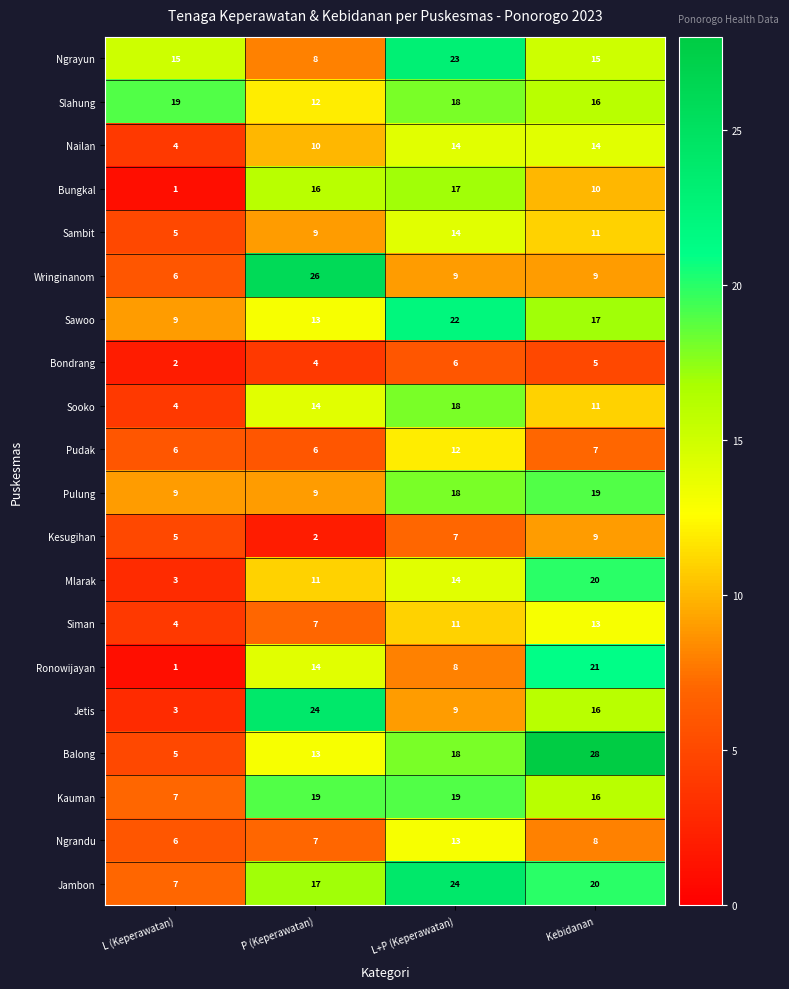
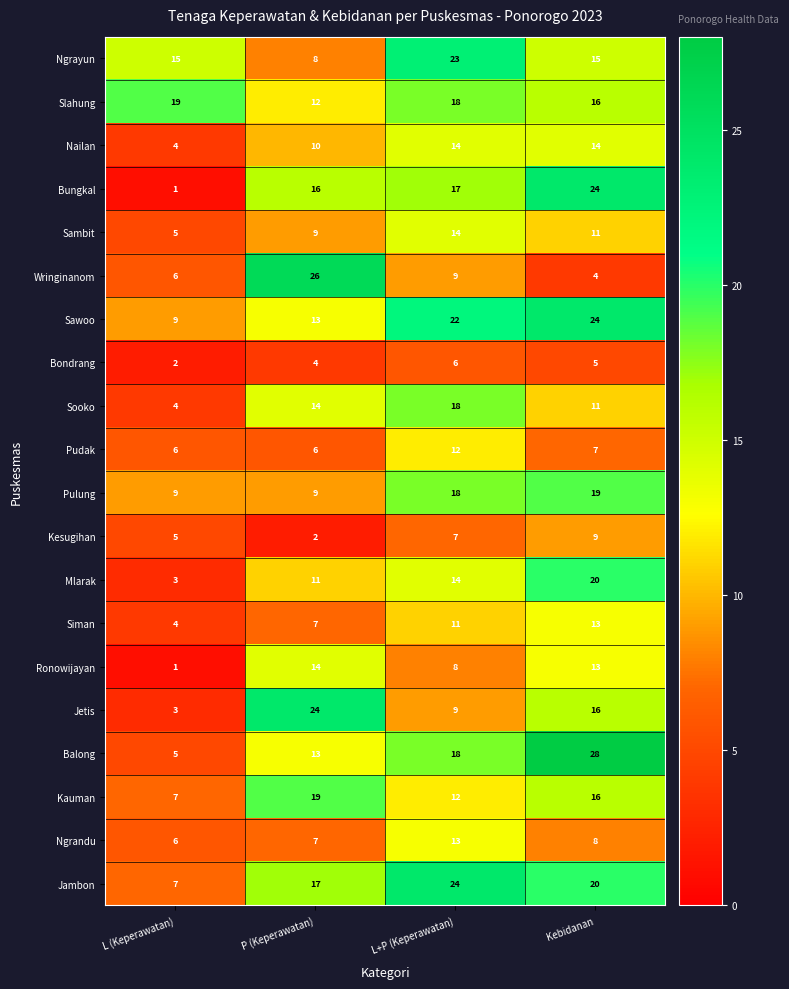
Bungkal, Kebidanan: 10 -> 24
Wringinanom, Kebidanan: 9 -> 4
Sawoo, Kebidanan: 17 -> 24
Ronowijayan, Kebidanan: 21 -> 13
Kauman, L+P (Keperawatan): 19 -> 12
